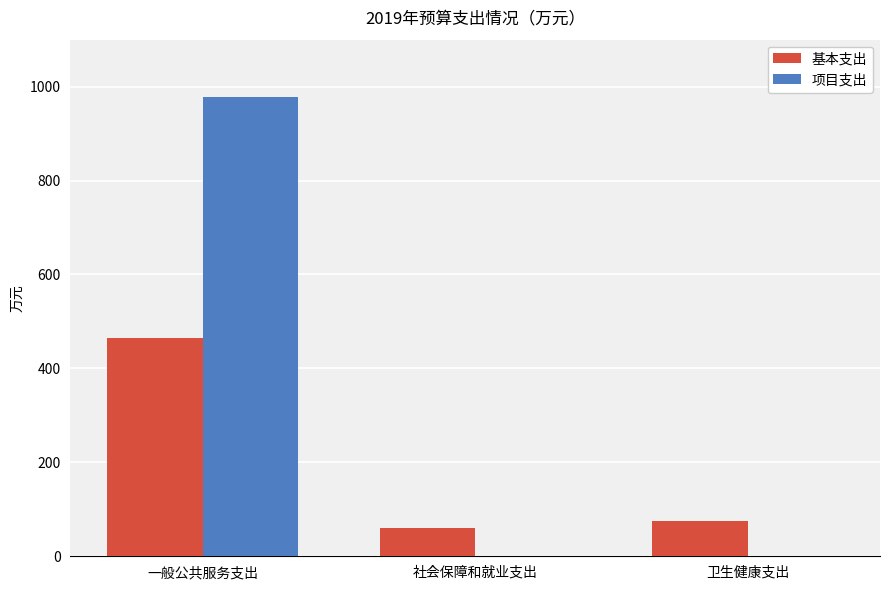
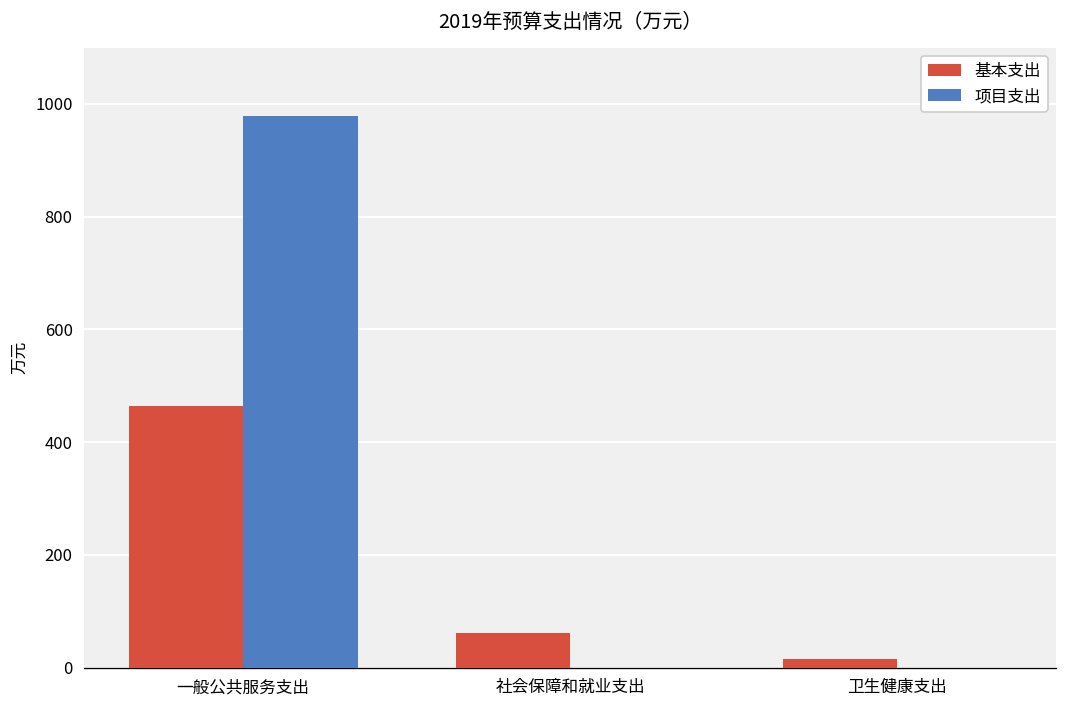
基本支出, 卫生健康支出: 80 -> 10
